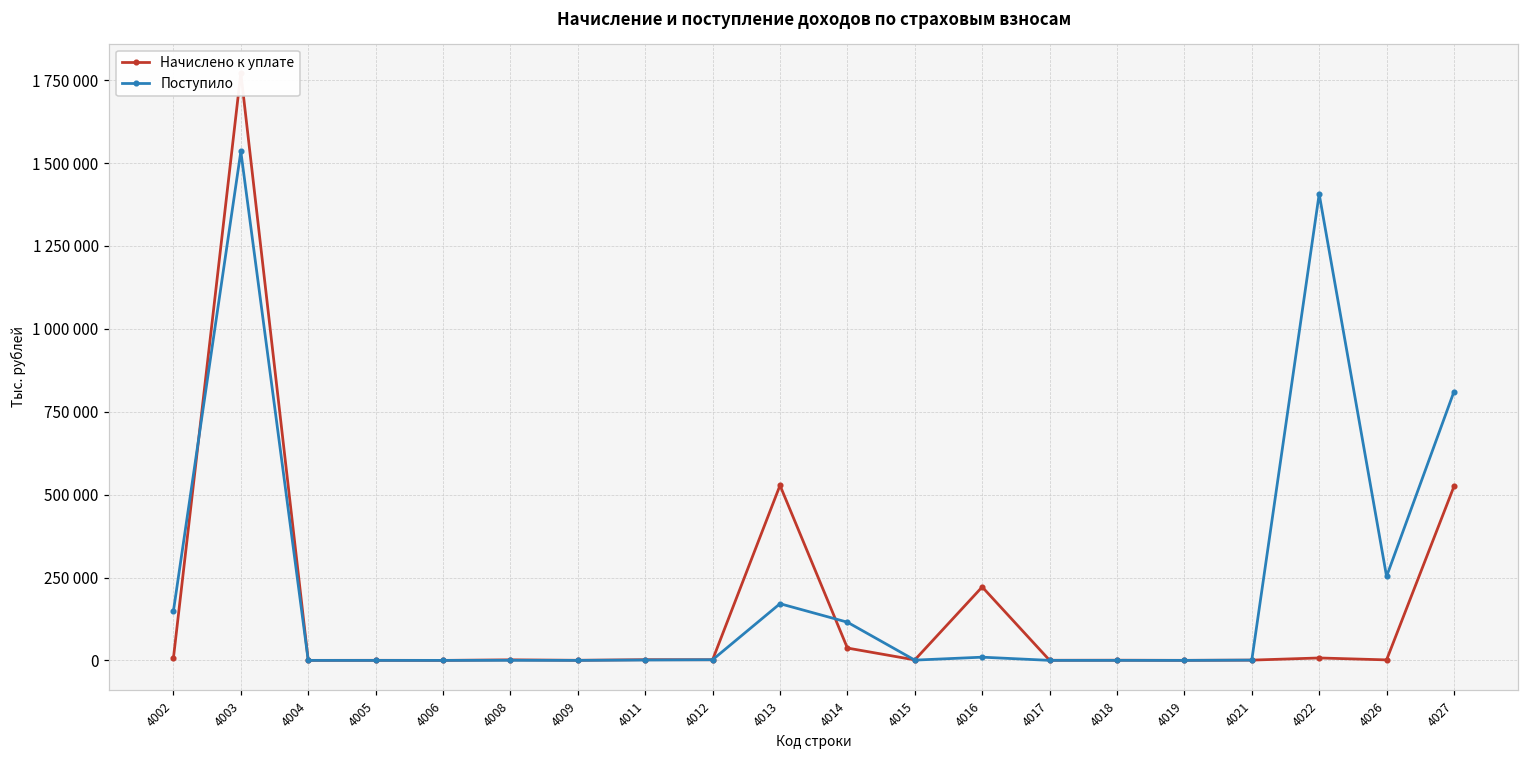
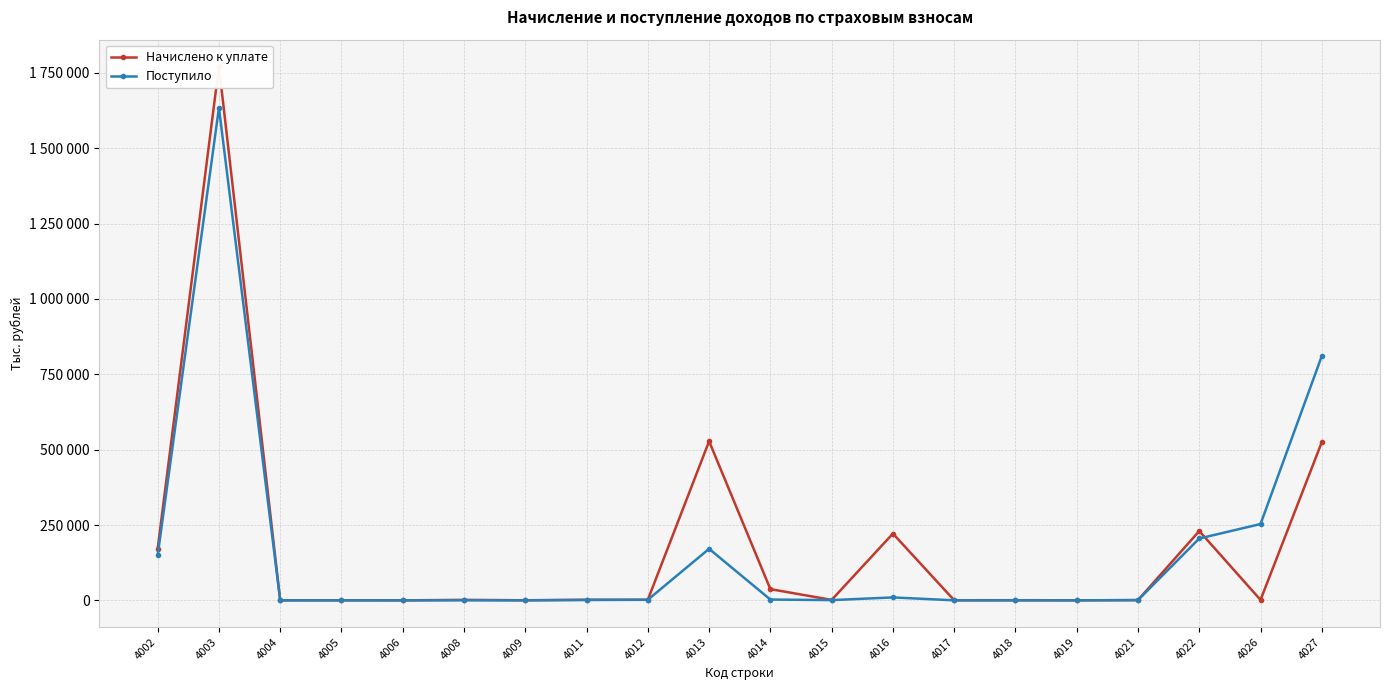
Начислено к уплате, 4002: 10000 -> 170000
Поступило, 4003: 1530000 -> 1630000
Поступило, 4014: 120000 -> 0
Начислено к уплате, 4022: 10000 -> 230000
Поступило, 4022: 1410000 -> 210000
